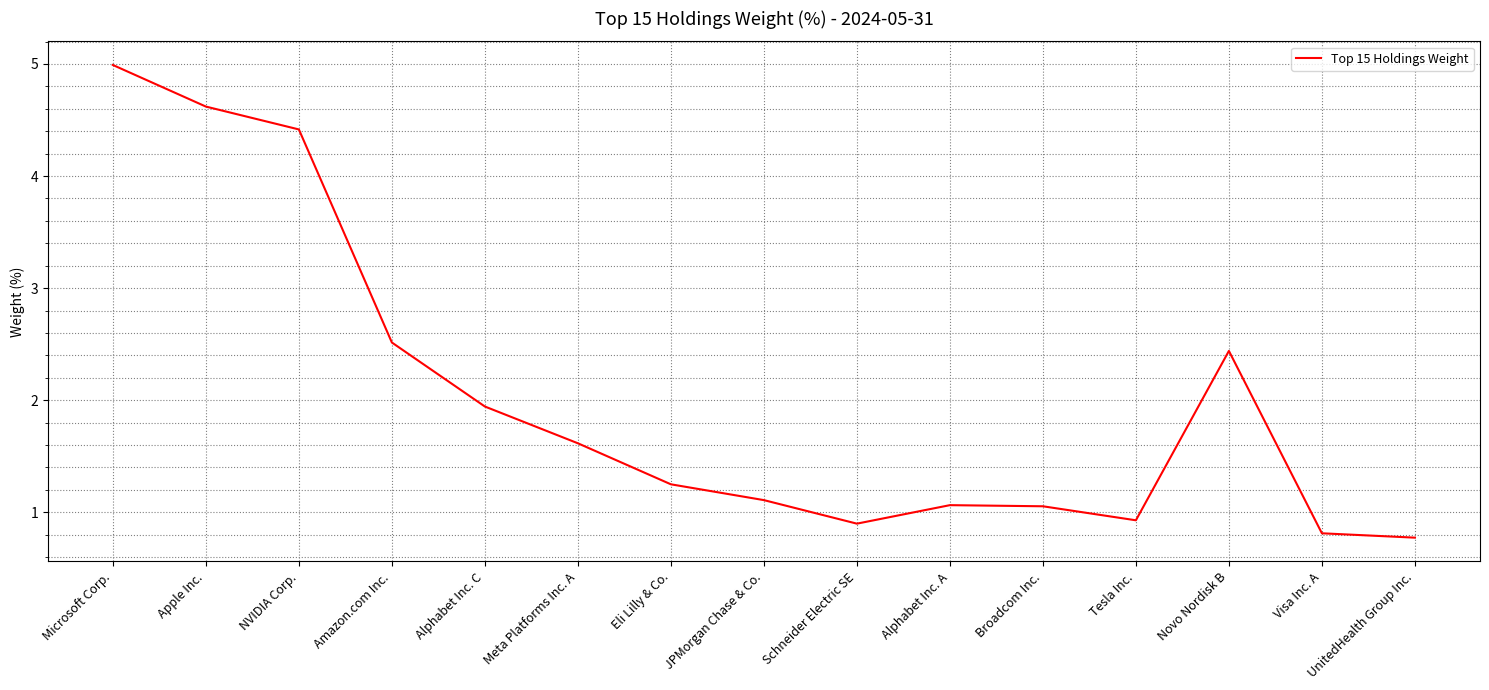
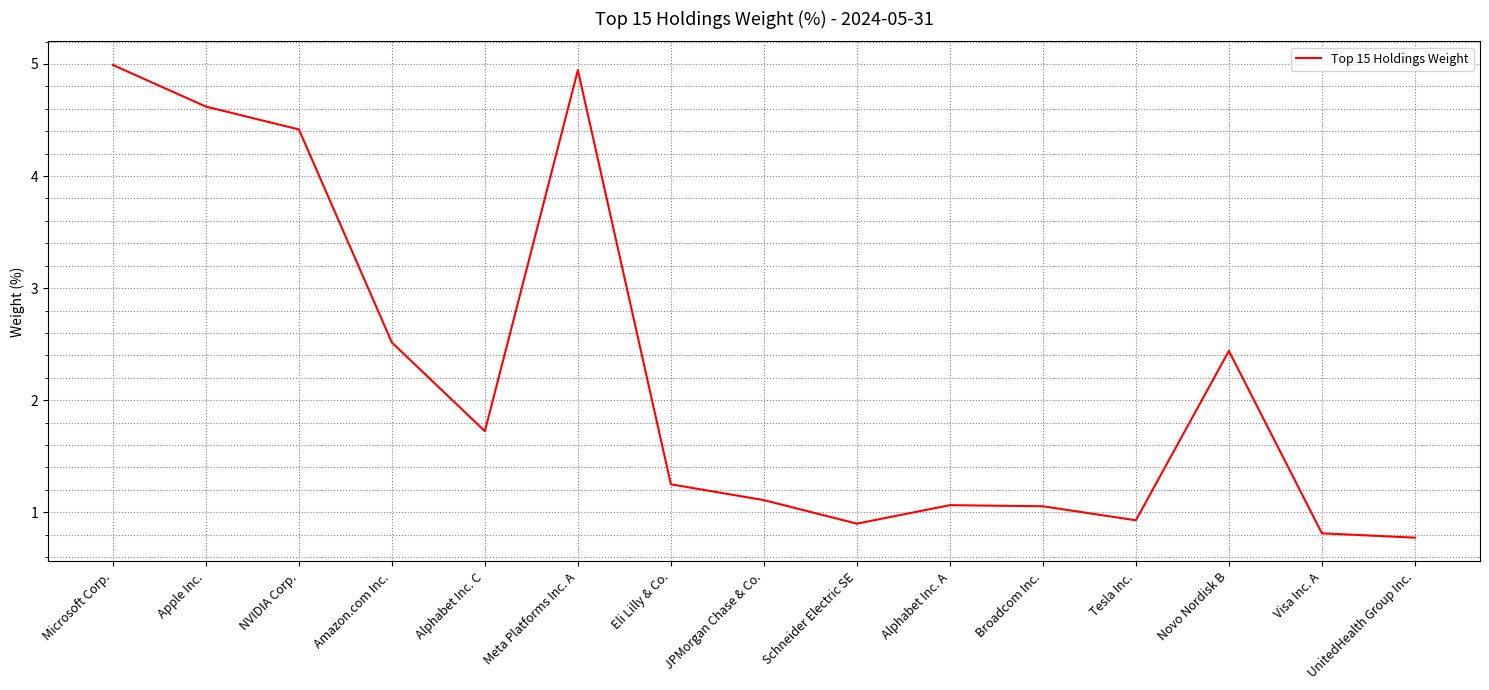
Alphabet Inc. C: 1.94 -> 1.72
Meta Platforms Inc. A: 1.62 -> 4.95
